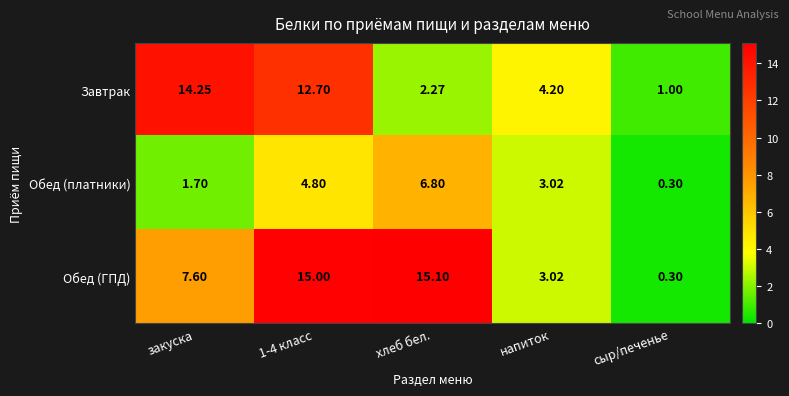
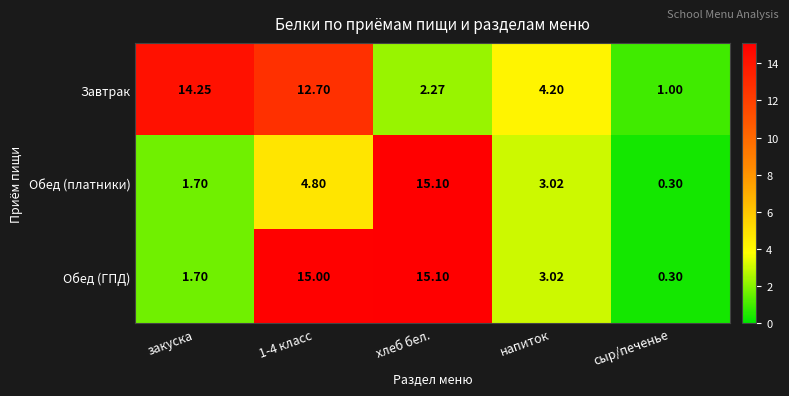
Обед (платники), хлеб бел.: 6.80 -> 15.10
Обед (ГПД), закуска: 7.60 -> 1.70
